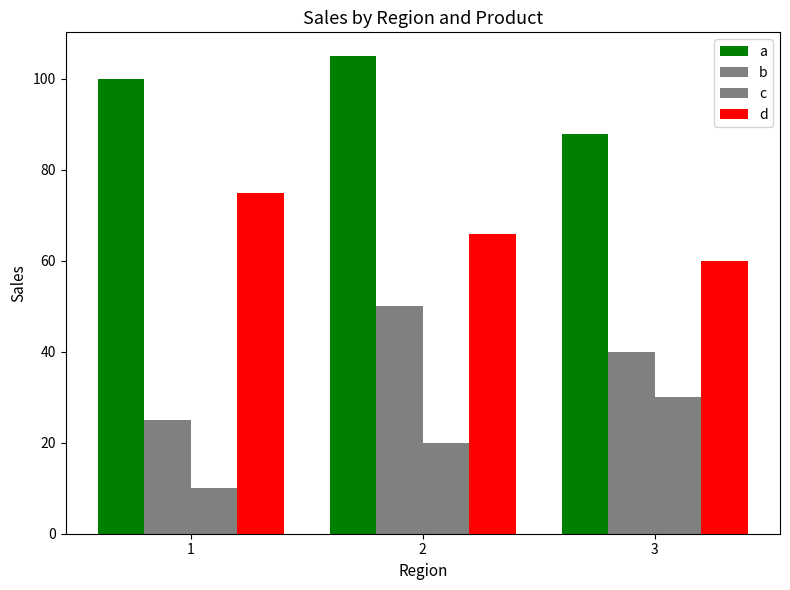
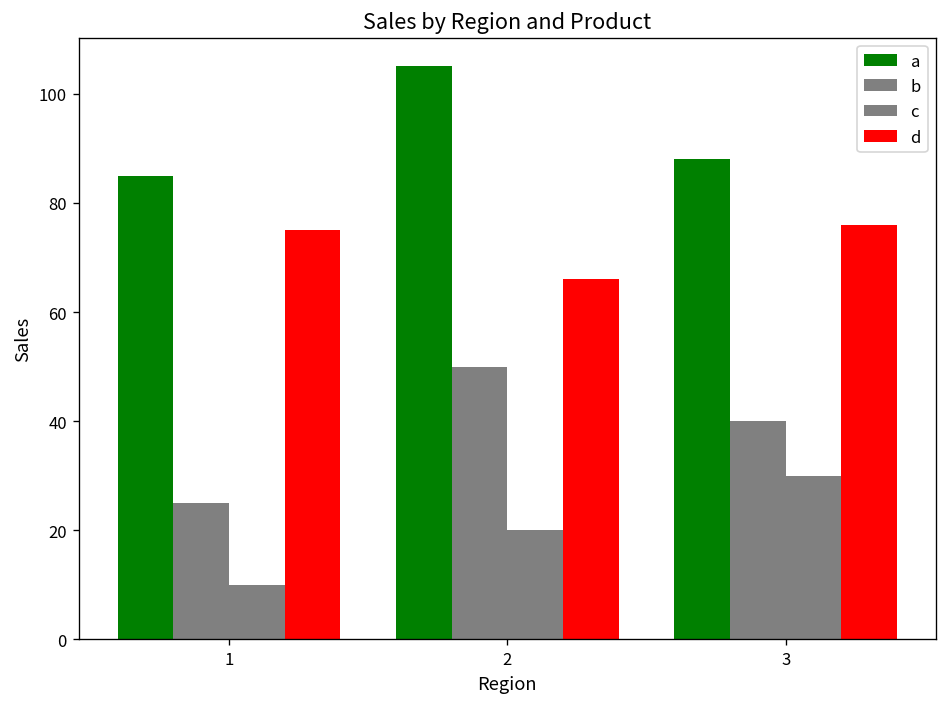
a, 1: 100 -> 85
d, 3: 60 -> 76
